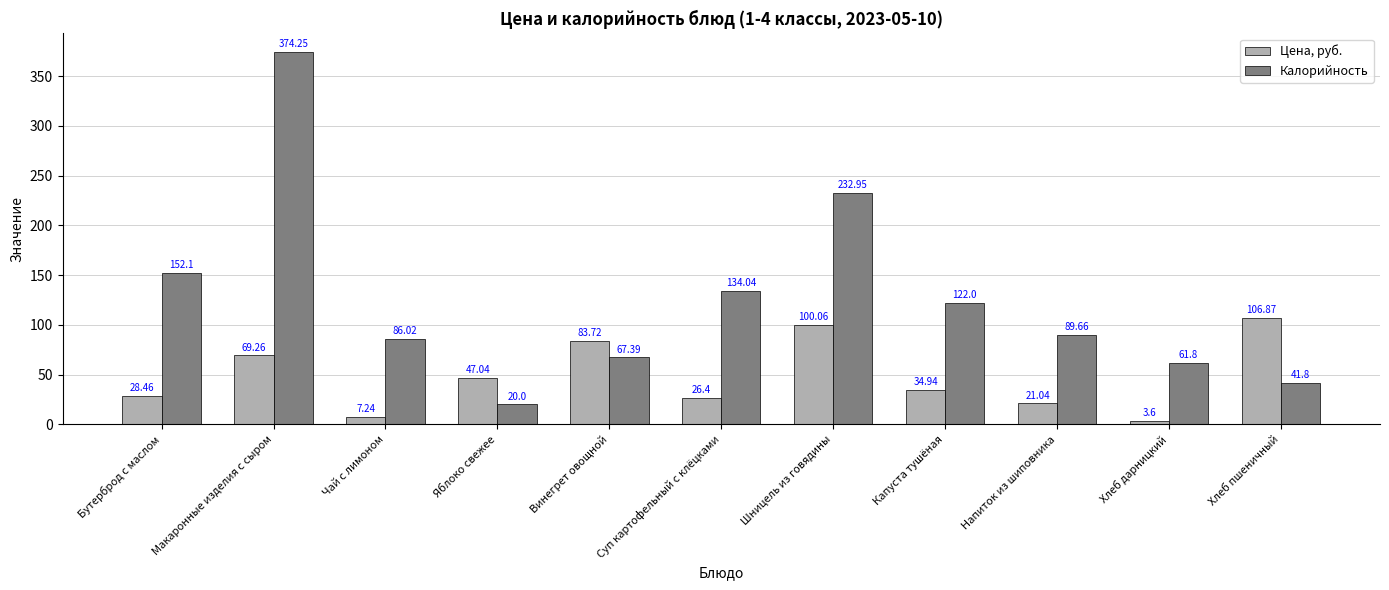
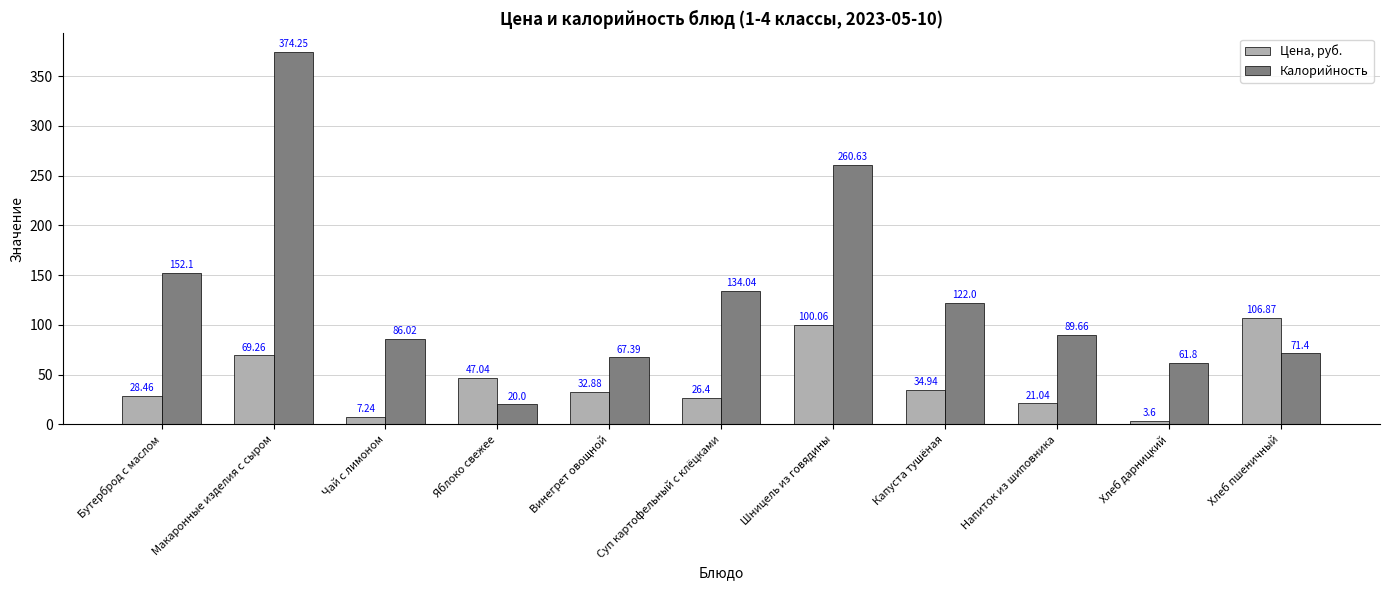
Цена, руб., Винегрет овощной: 83.72 -> 32.88
Калорийность, Шницель из говядины: 232.95 -> 260.63
Калорийность, Хлеб пшеничный: 41.8 -> 71.4
